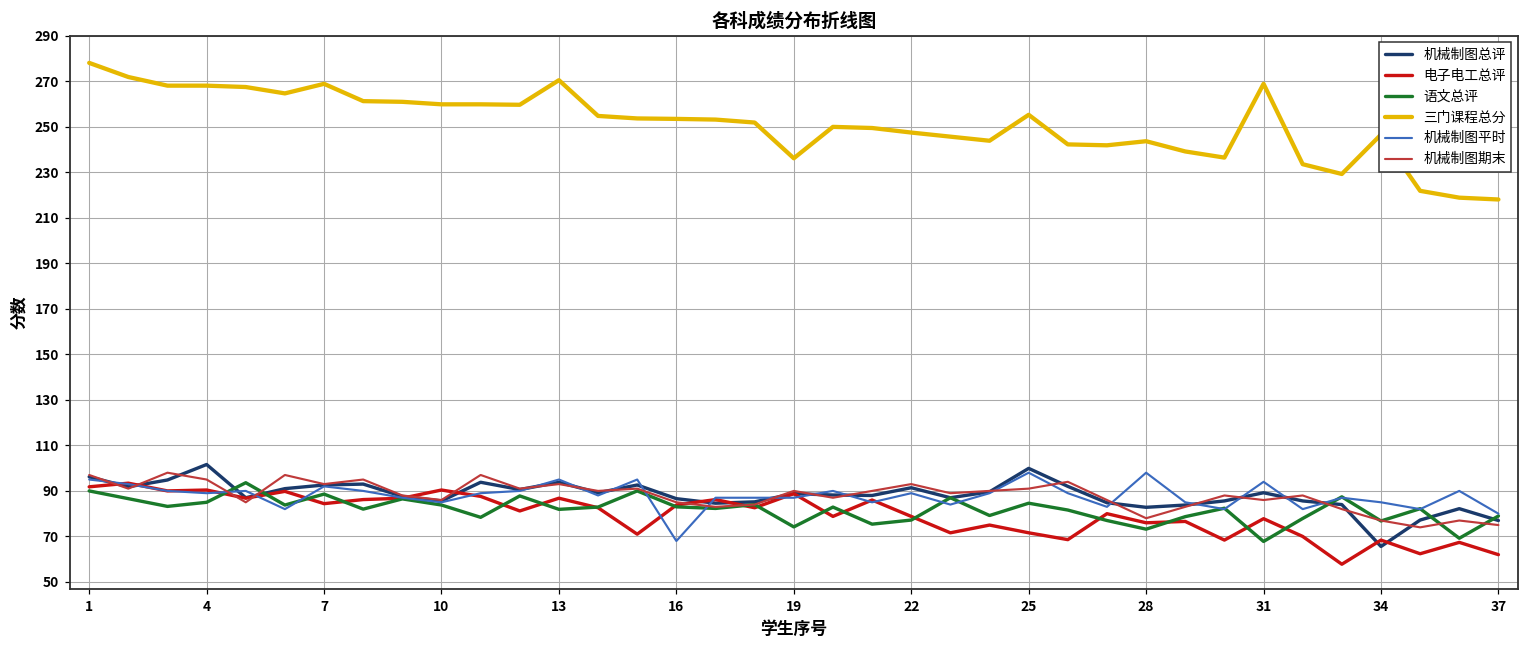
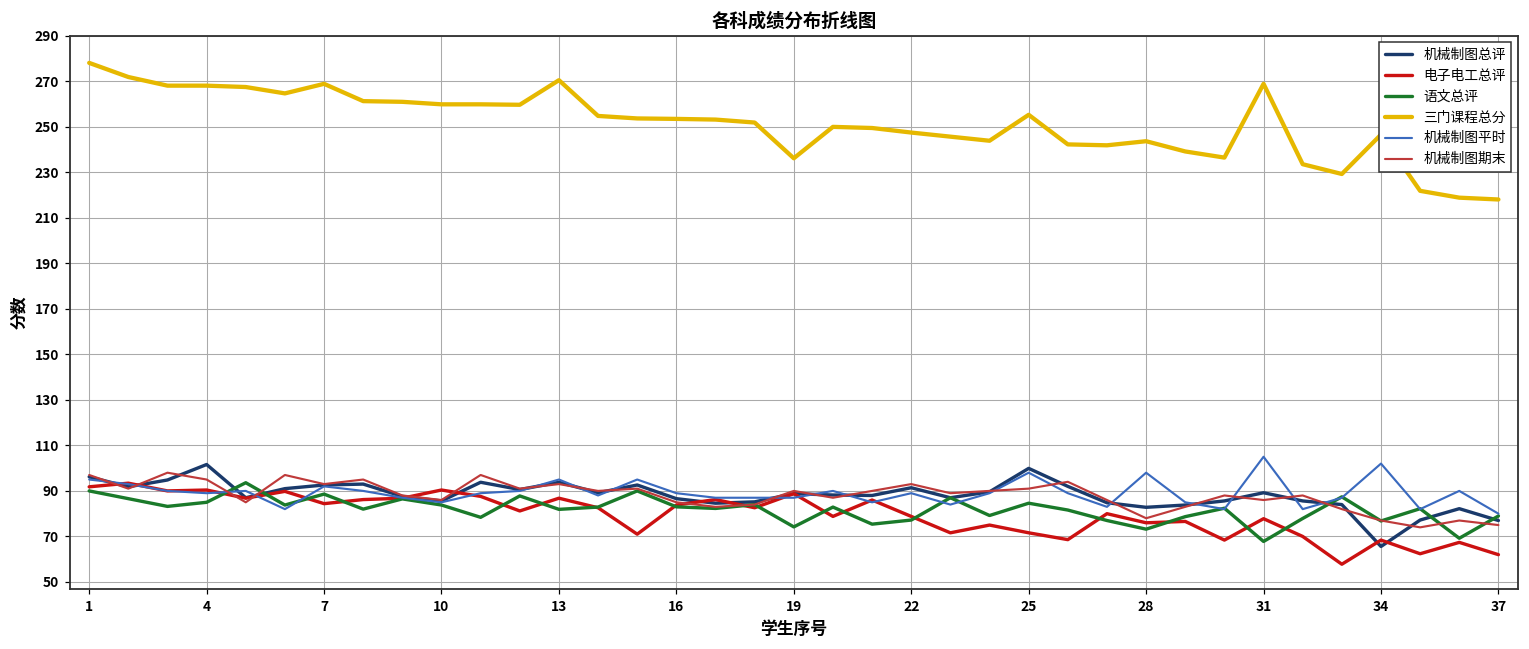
机械制图平时, 16: 68 -> 89
机械制图平时, 31: 94 -> 105
机械制图平时, 34: 85 -> 102
